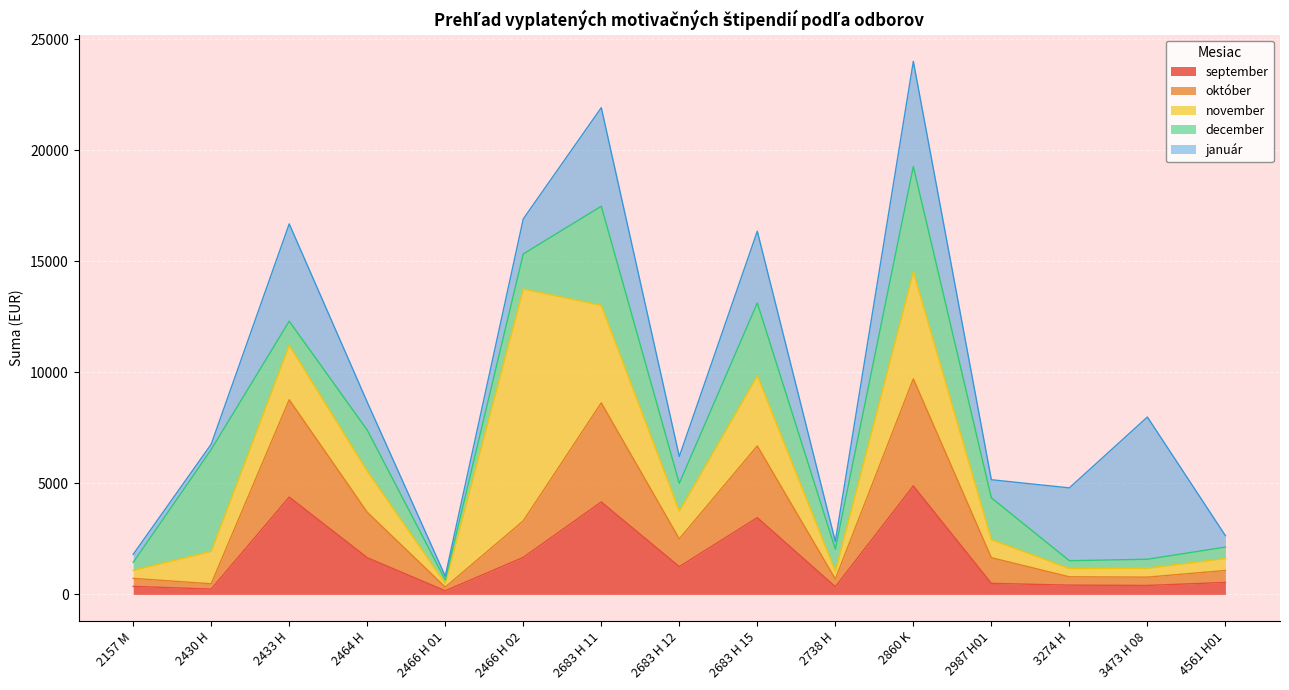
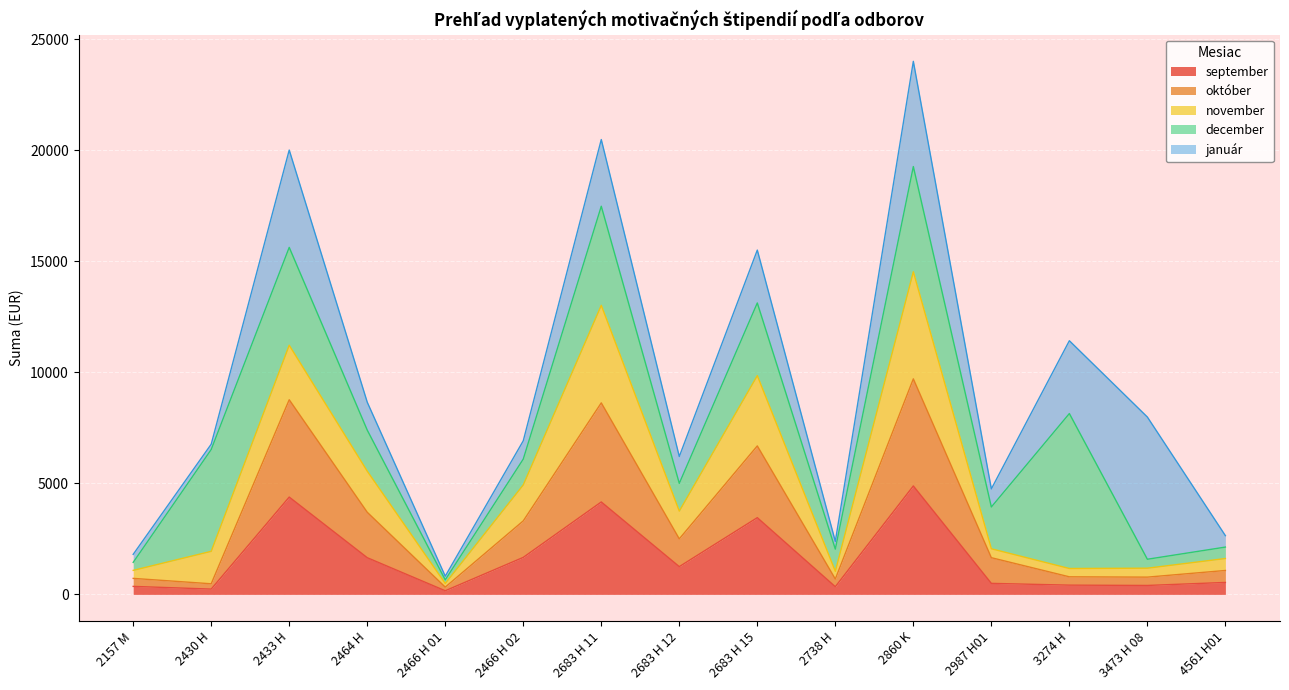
december, 2433 H: 1100 -> 4400
november, 2466 H 02: 10400 -> 1600
december, 2466 H 02: 1600 -> 1200
január, 2466 H 02: 1600 -> 800
január, 2683 H 11: 4400 -> 3000
január, 2683 H 15: 3200 -> 2400
november, 2987 H01: 800 -> 400
december, 3274 H: 400 -> 7000
